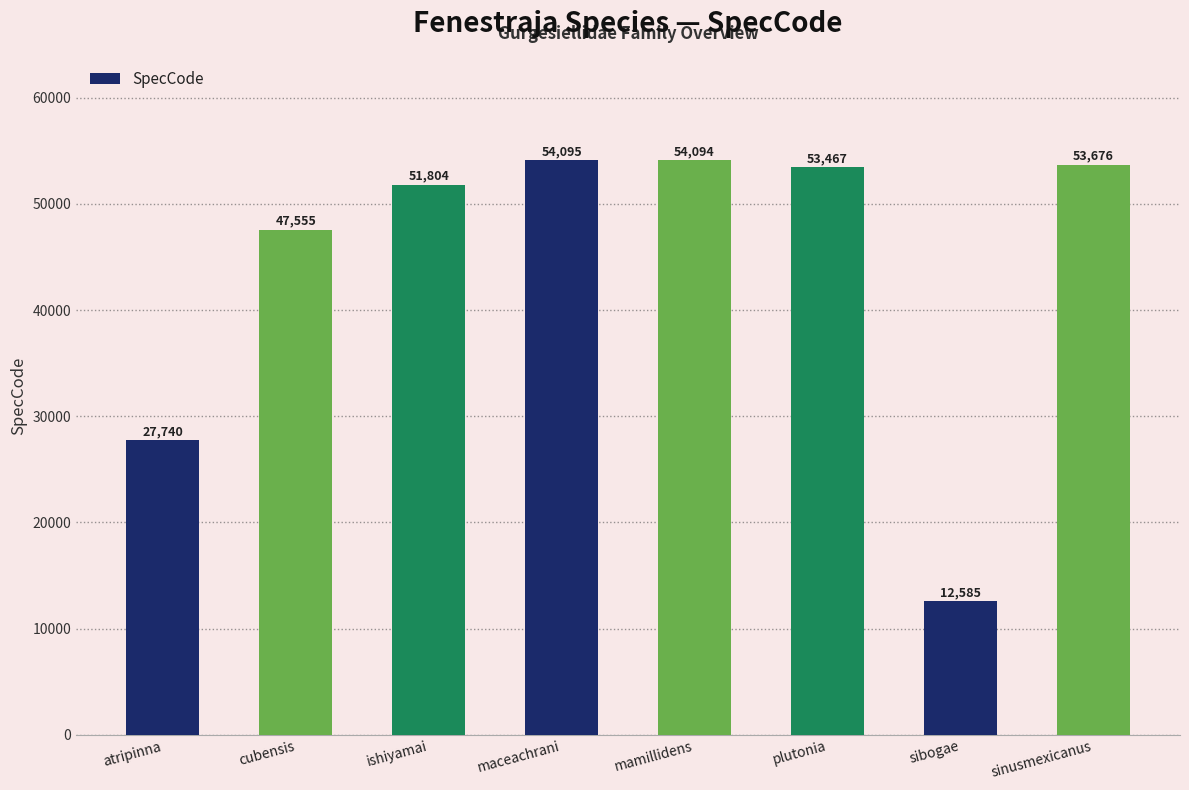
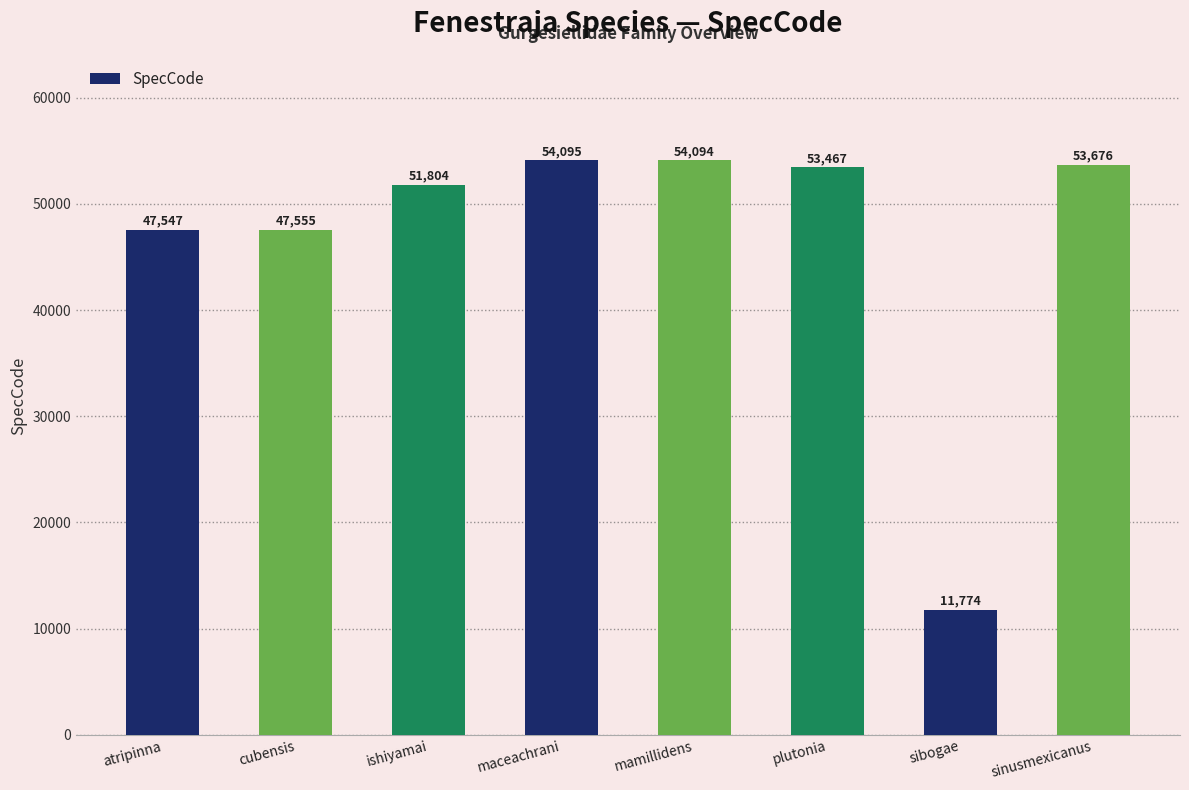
atripinna: 27,740 -> 47,547
sibogae: 12,585 -> 11,774
